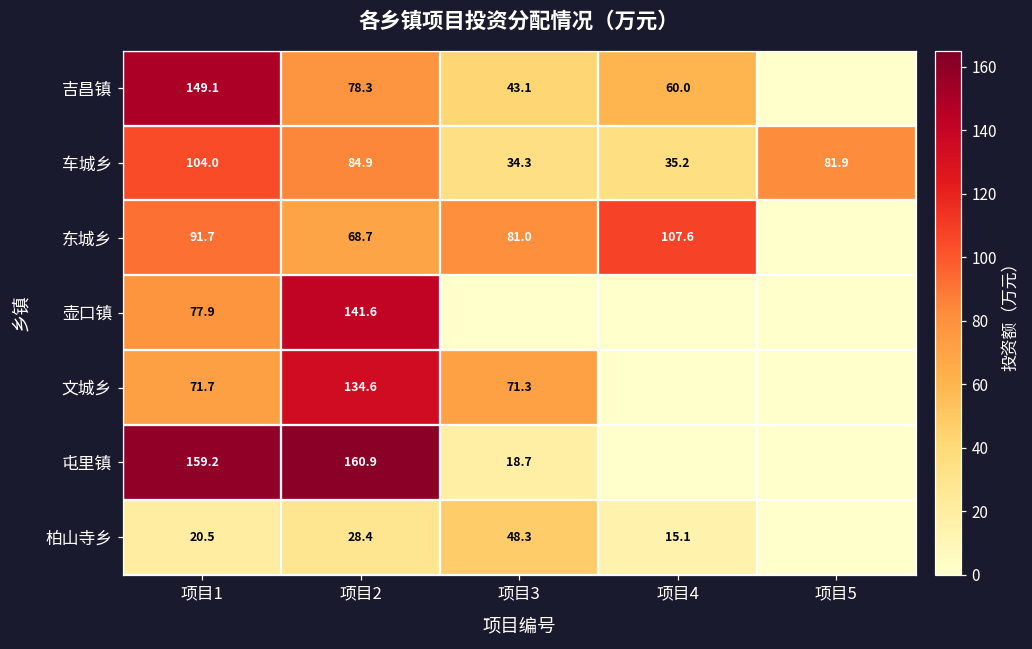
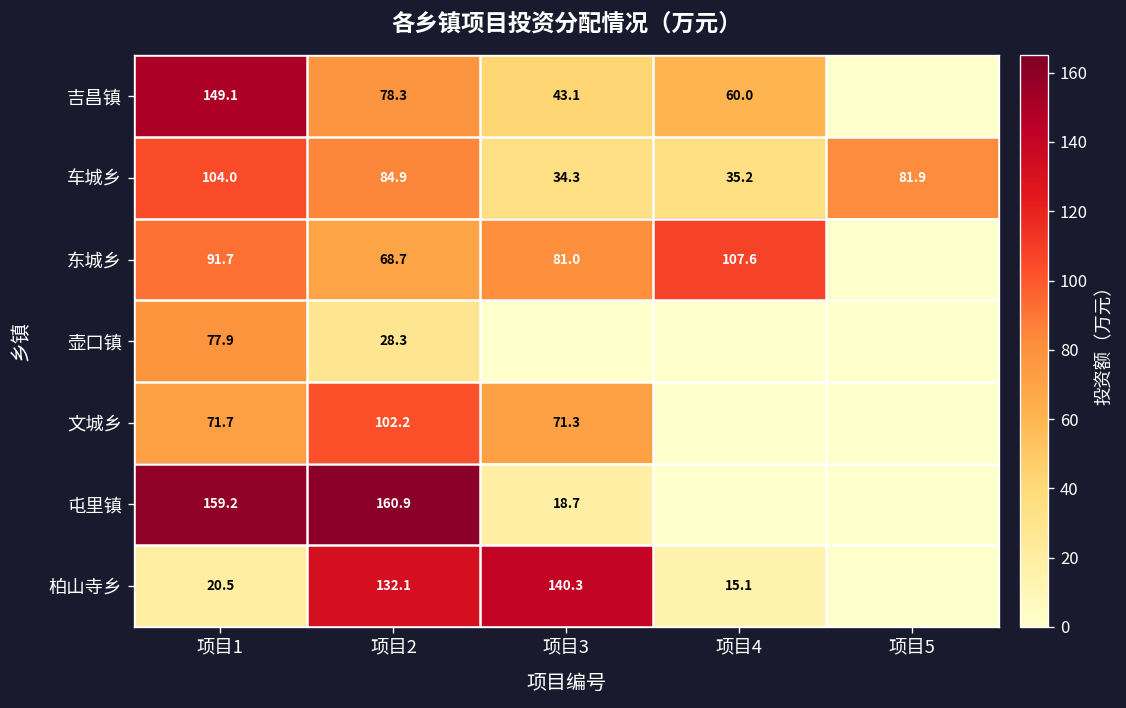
壶口镇, 项目2: 141.6 -> 28.3
文城乡, 项目2: 134.6 -> 102.2
柏山寺乡, 项目2: 28.4 -> 132.1
柏山寺乡, 项目3: 48.3 -> 140.3
